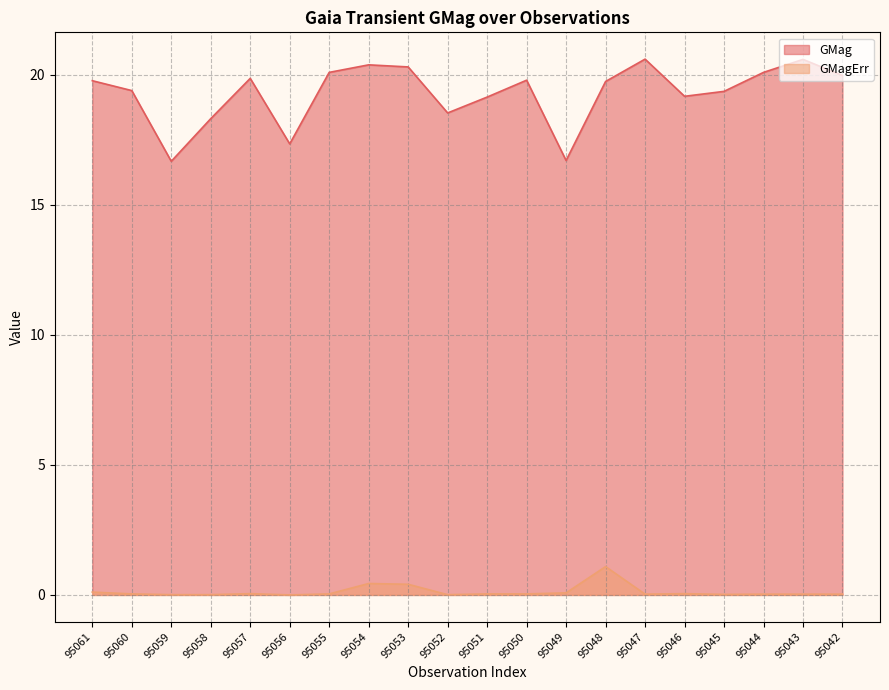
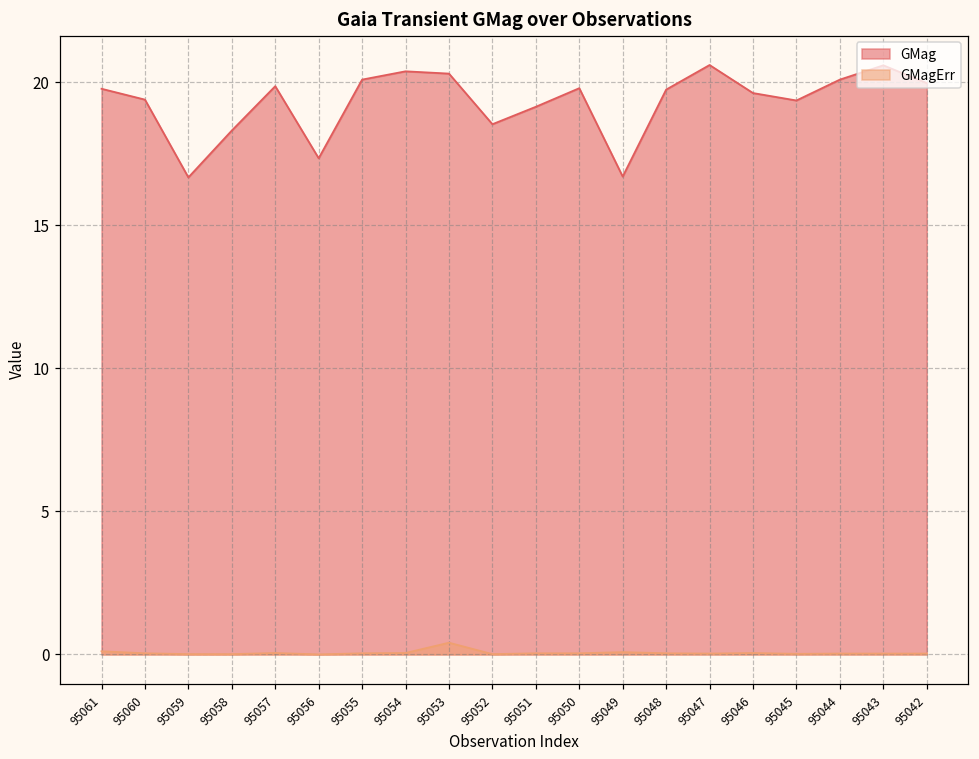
GMagErr, 95054: 0.4 -> 0.1
GMagErr, 95048: 1.1 -> 0.0
GMag, 95046: 19.2 -> 19.6
